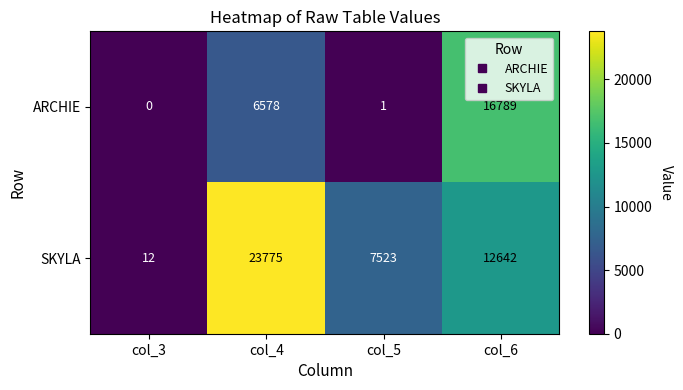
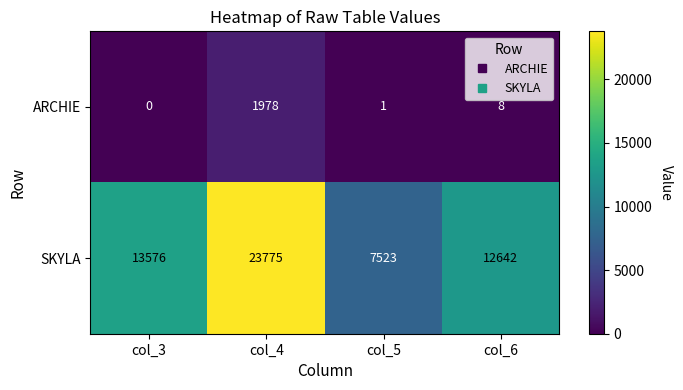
ARCHIE, col_4: 6578 -> 1978
ARCHIE, col_6: 16789 -> 8
SKYLA, col_3: 12 -> 13576
